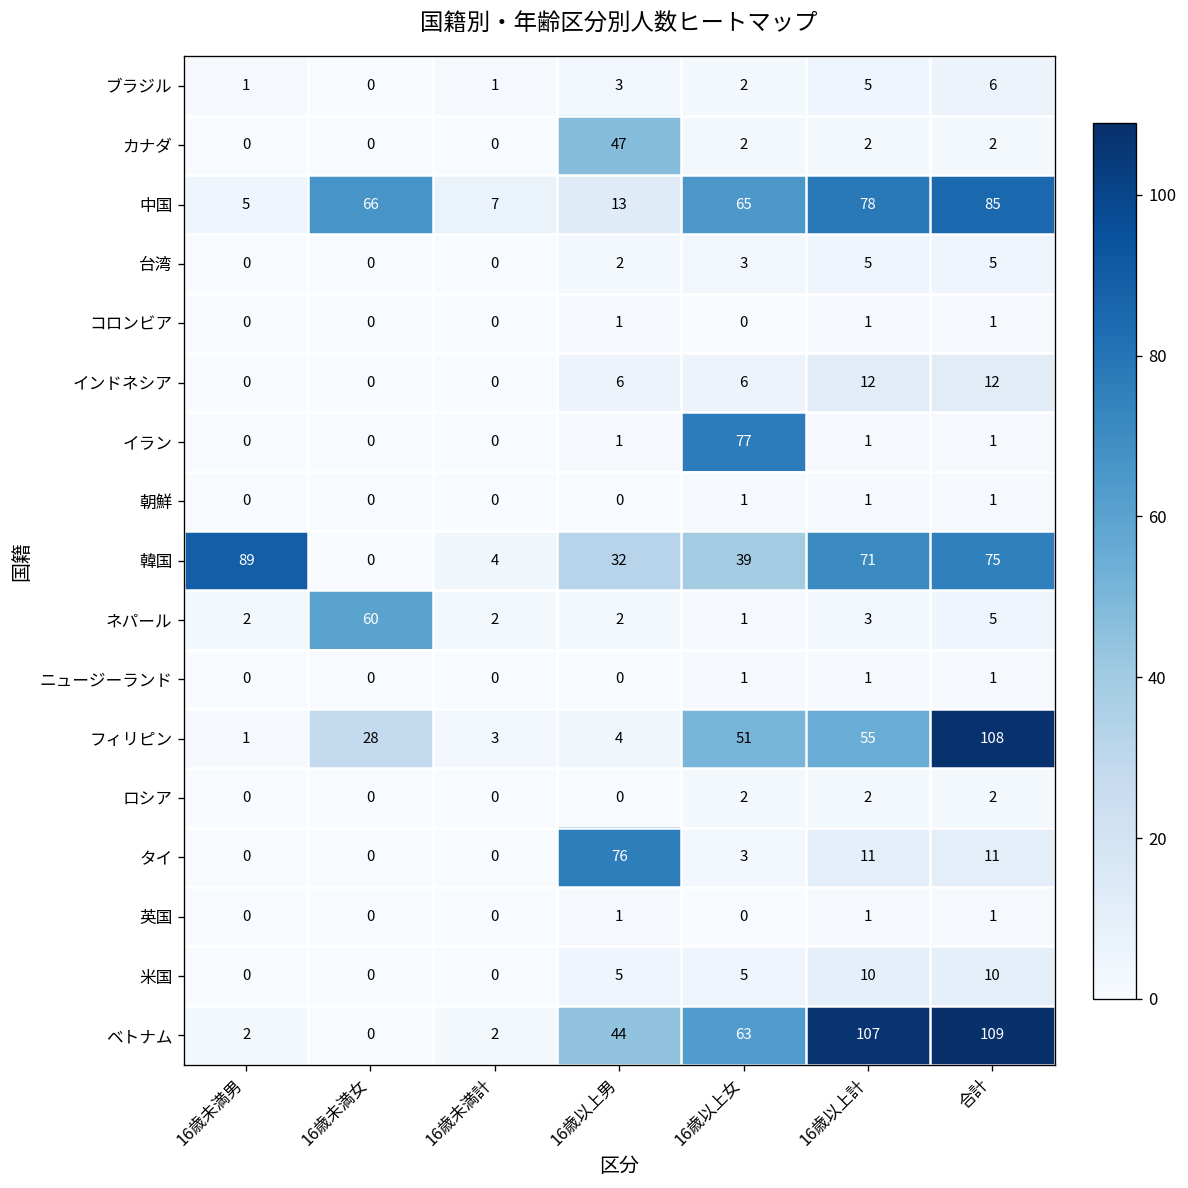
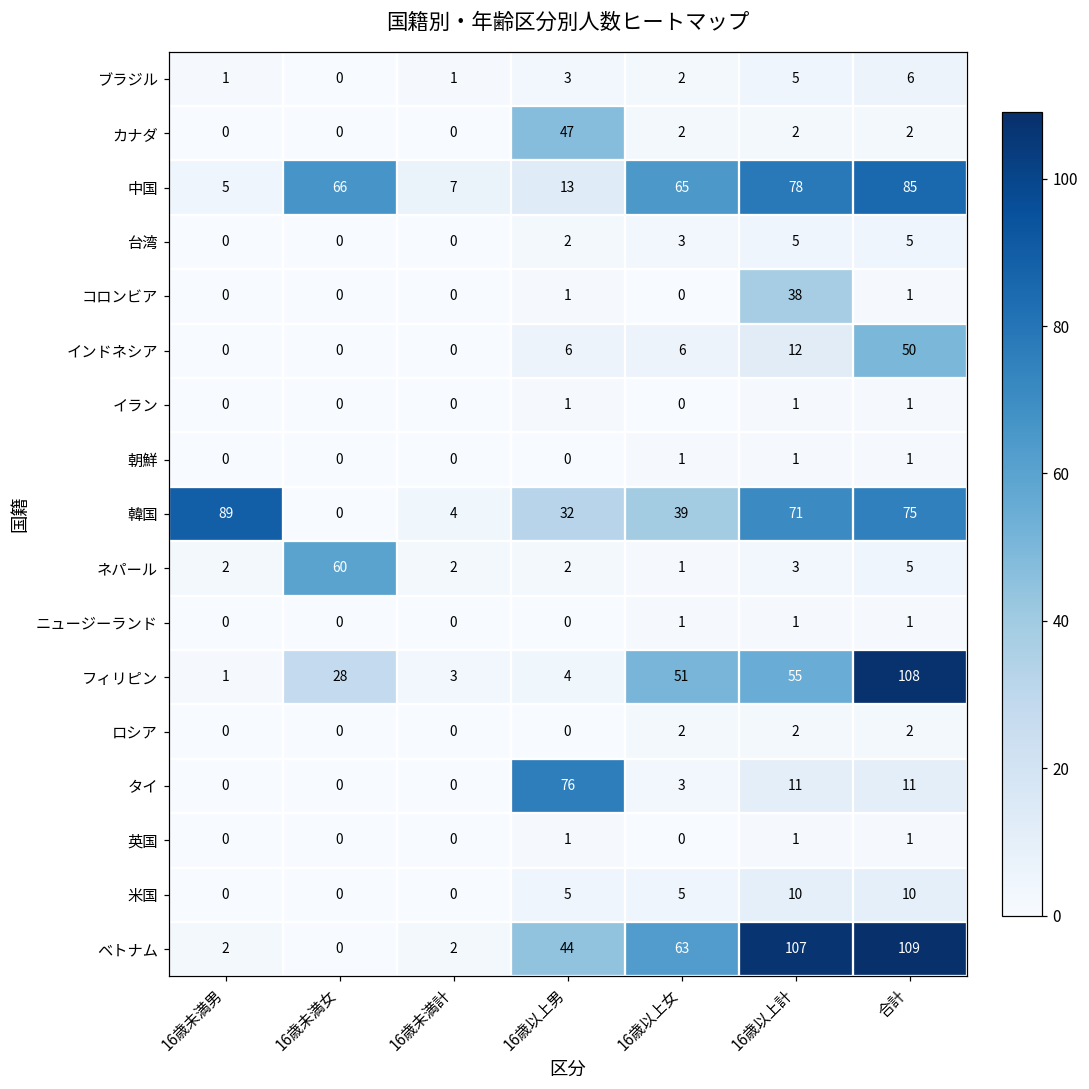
コロンビア, 16歳以上計: 1 -> 38
インドネシア, 合計: 12 -> 50
イラン, 16歳以上女: 77 -> 0
